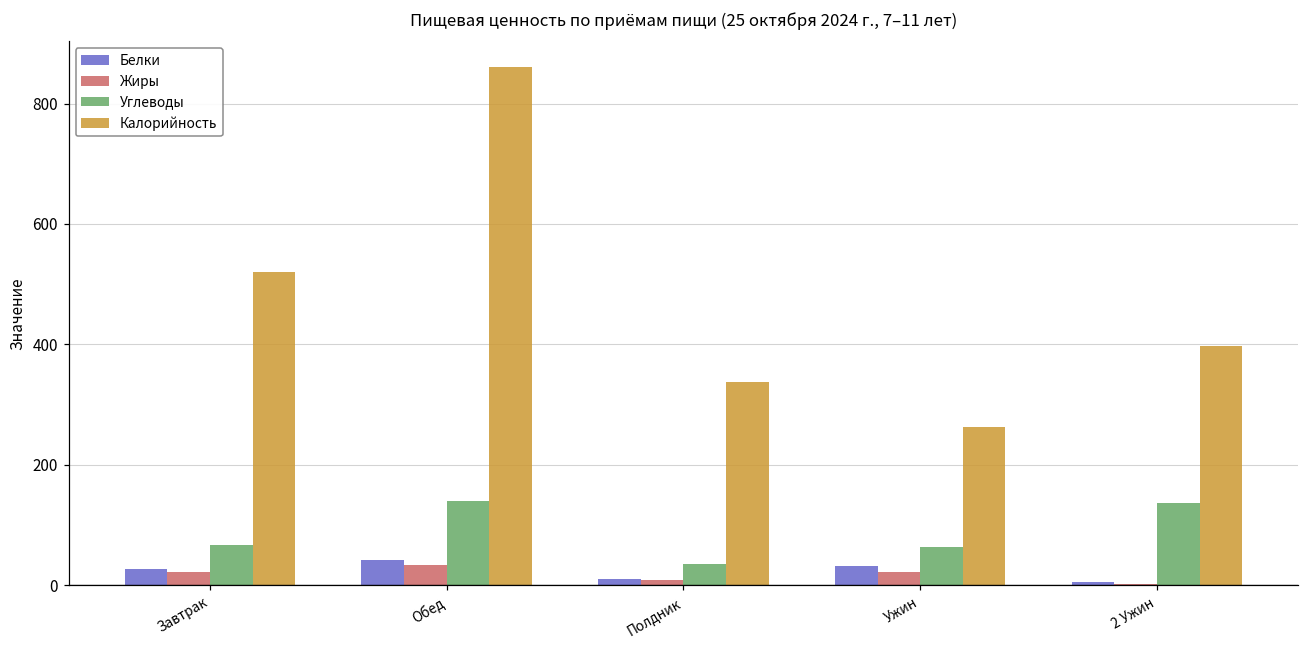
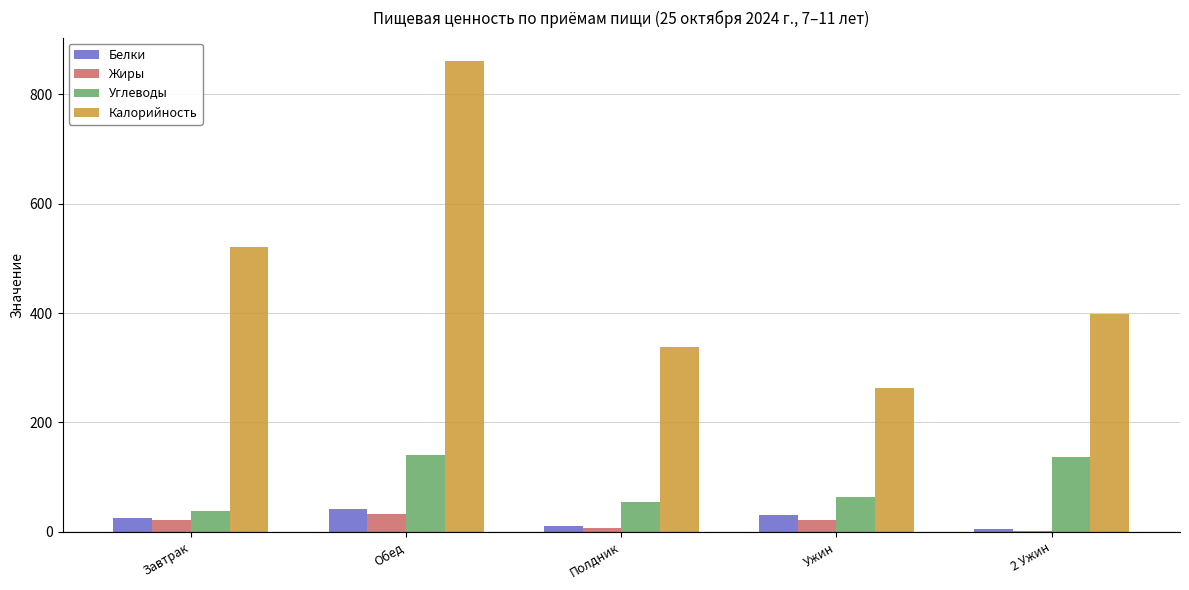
Углеводы, Завтрак: 70 -> 40
Углеводы, Полдник: 40 -> 50
